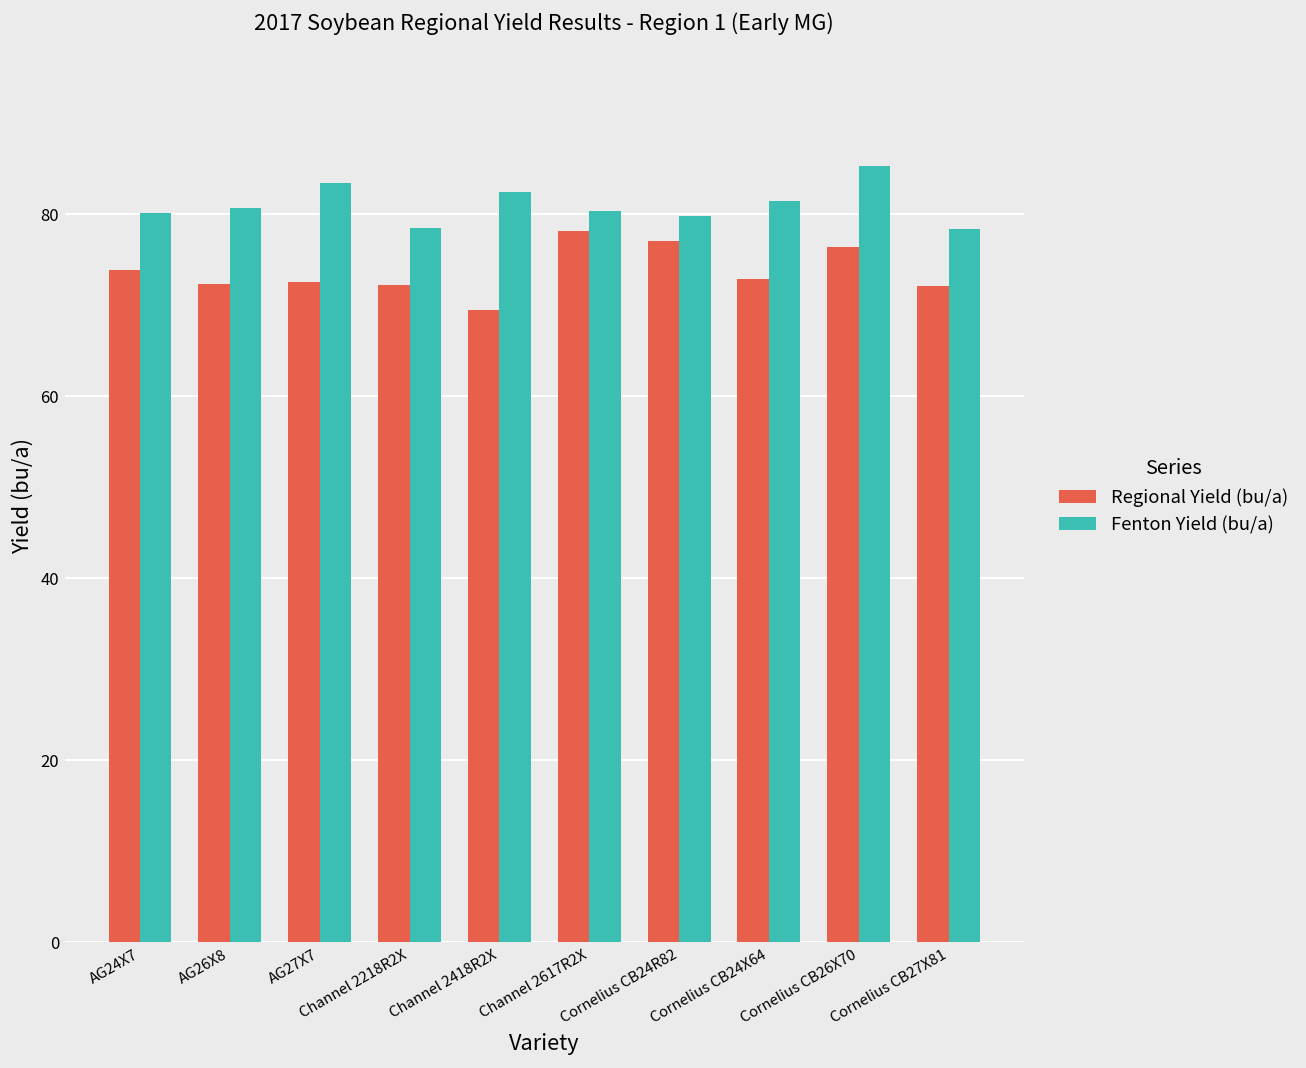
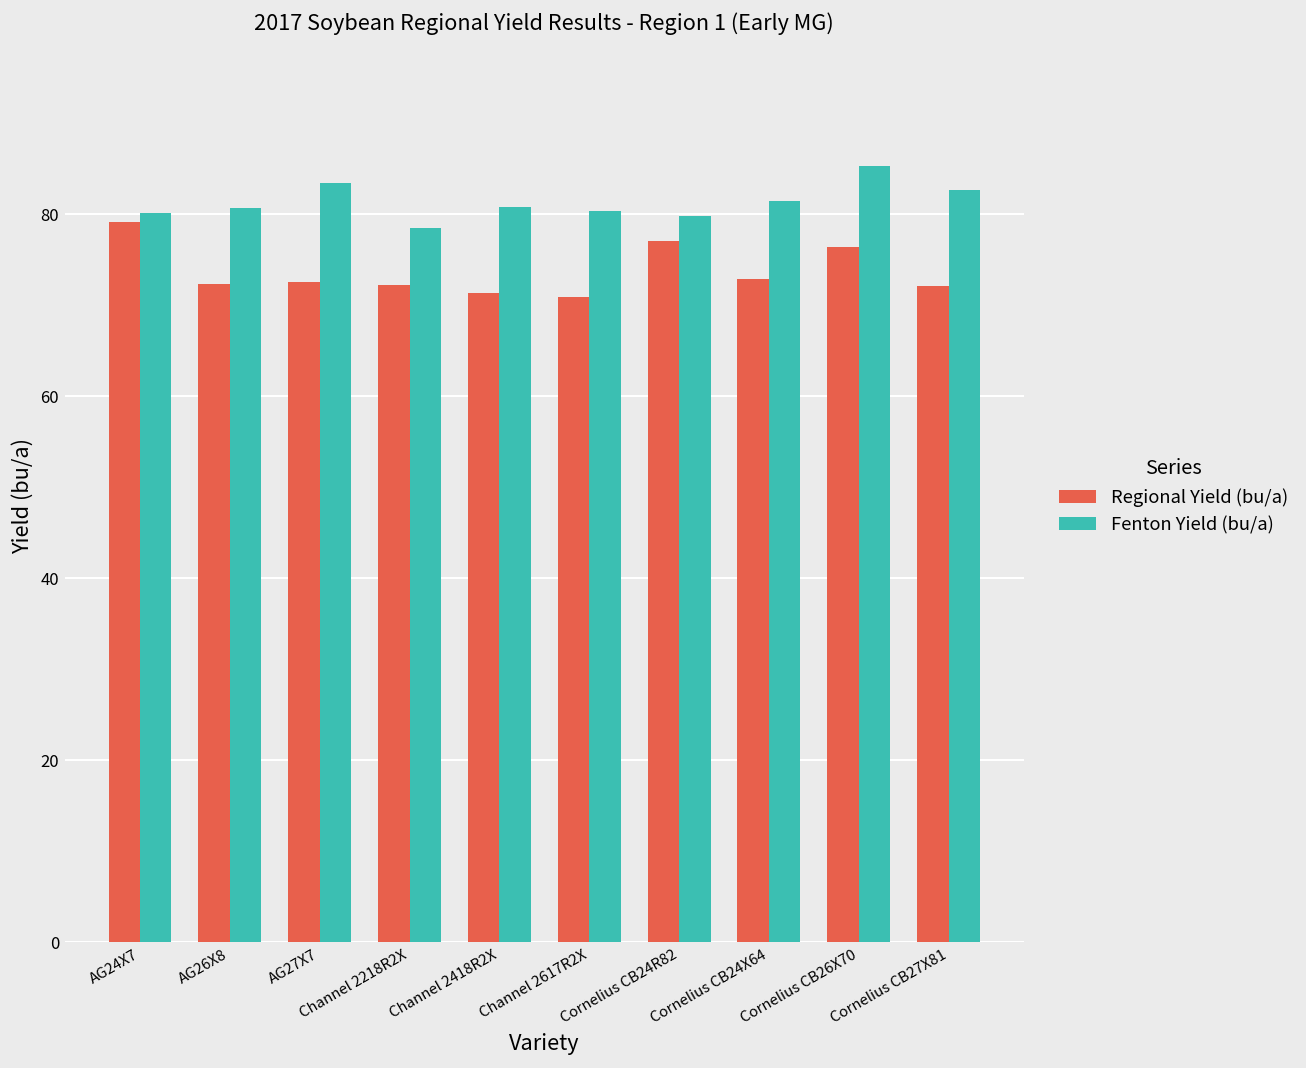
Regional Yield (bu/a), AG24X7: 74 -> 79
Regional Yield (bu/a), Channel 2418R2X: 69 -> 71
Fenton Yield (bu/a), Channel 2418R2X: 82 -> 81
Regional Yield (bu/a), Channel 2617R2X: 78 -> 71
Fenton Yield (bu/a), Cornelius CB27X81: 78 -> 83
